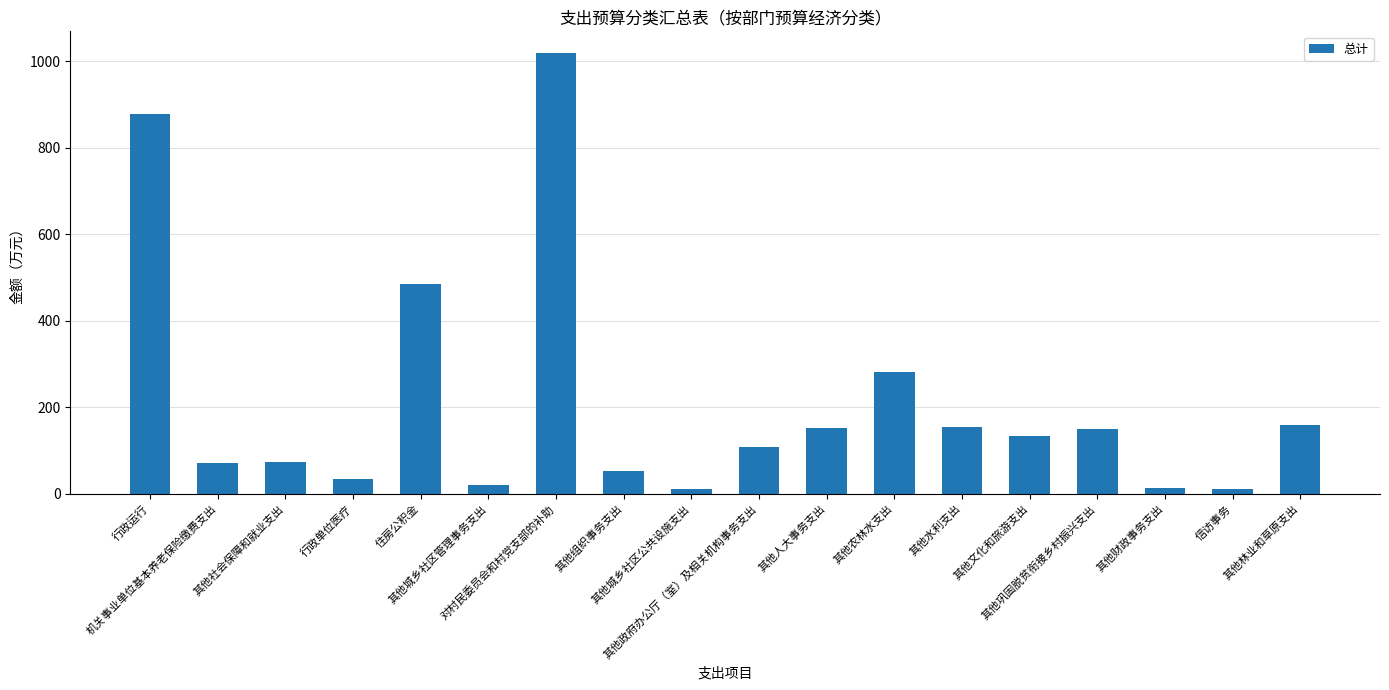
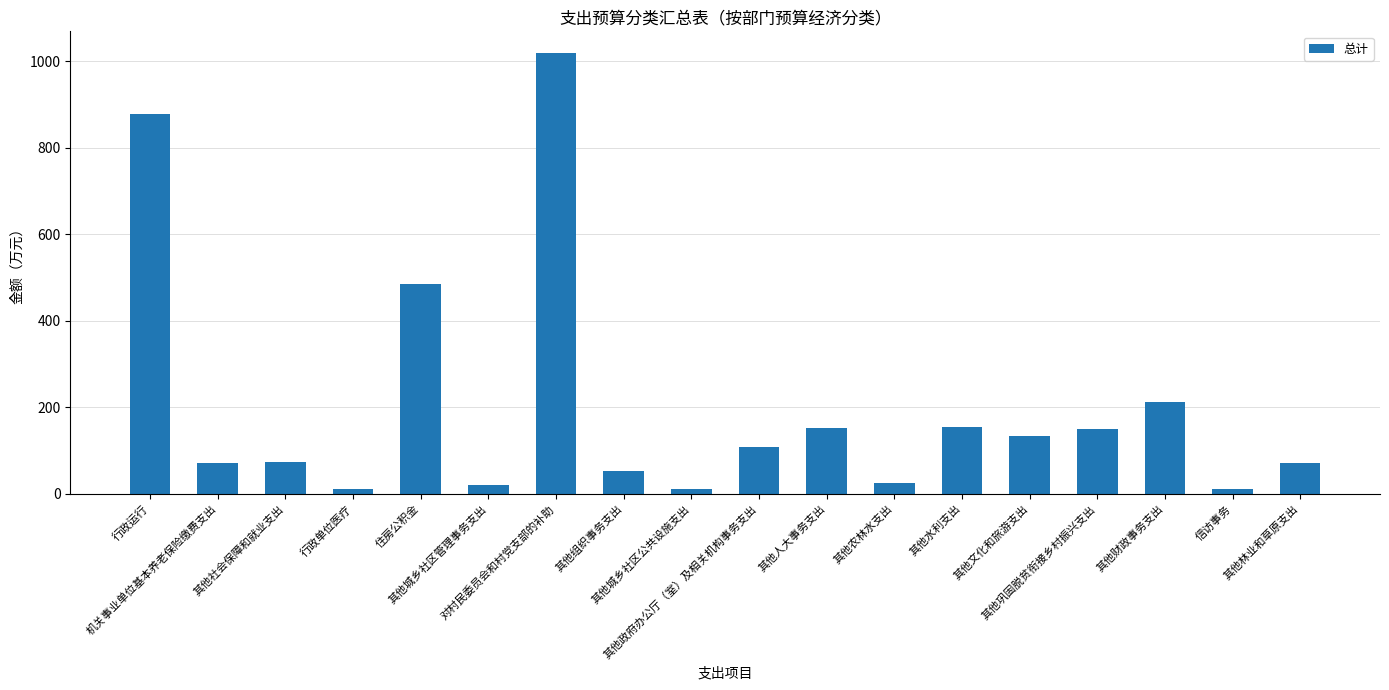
行政单位医疗: 30 -> 10
其他农林水支出: 280 -> 30
其他财政事务支出: 10 -> 210
其他林业和草原支出: 160 -> 70
